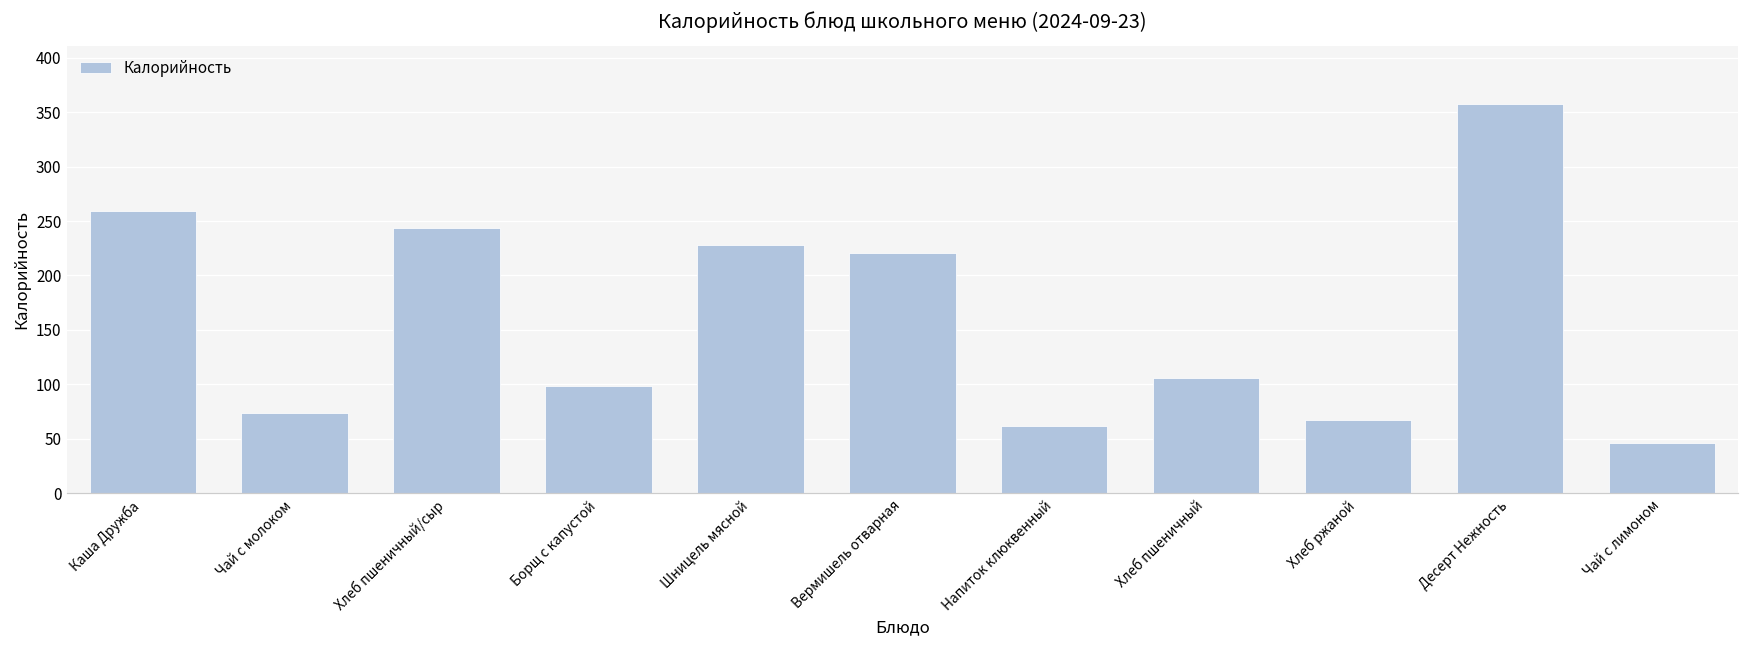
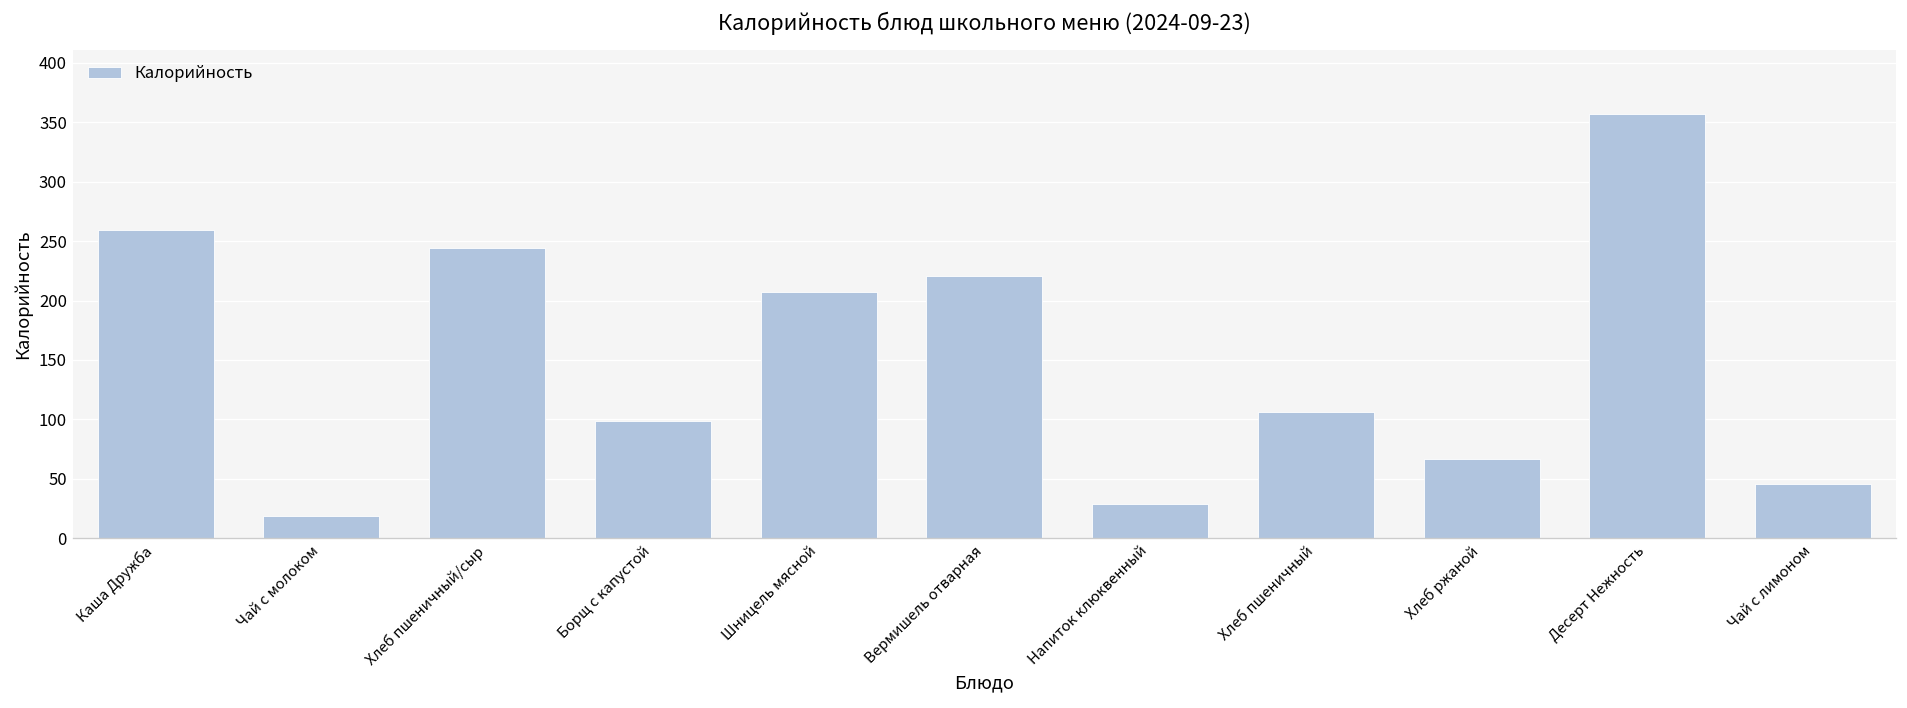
Чай с молоком: 70 -> 20
Шницель мясной: 230 -> 210
Напиток клюквенный: 60 -> 30
